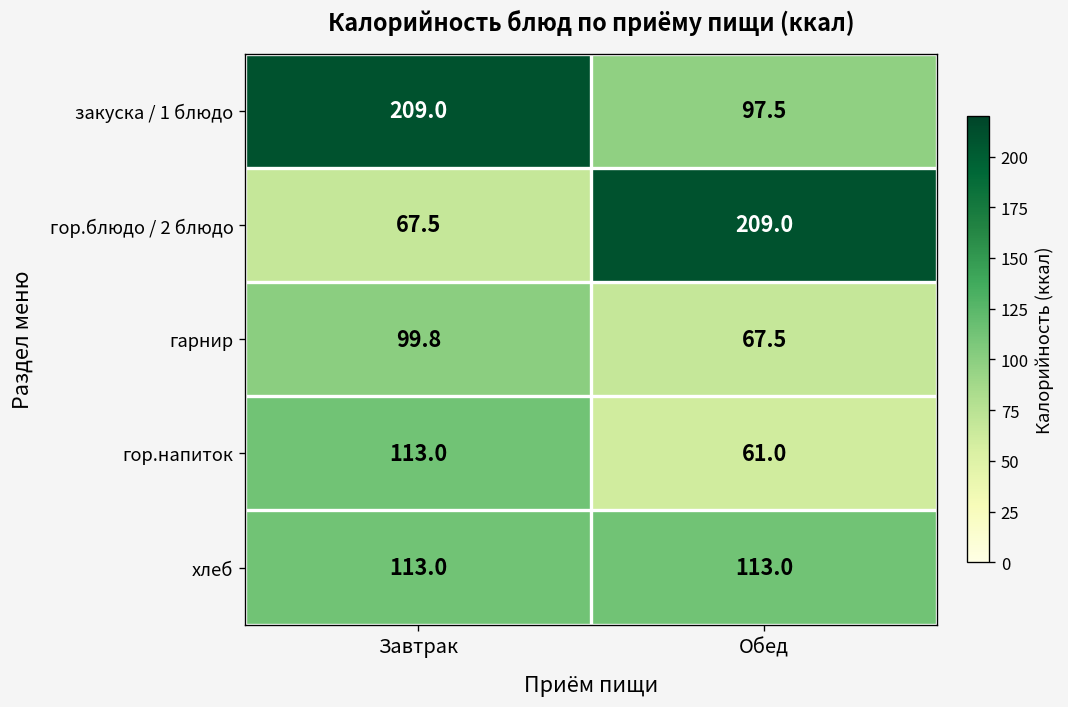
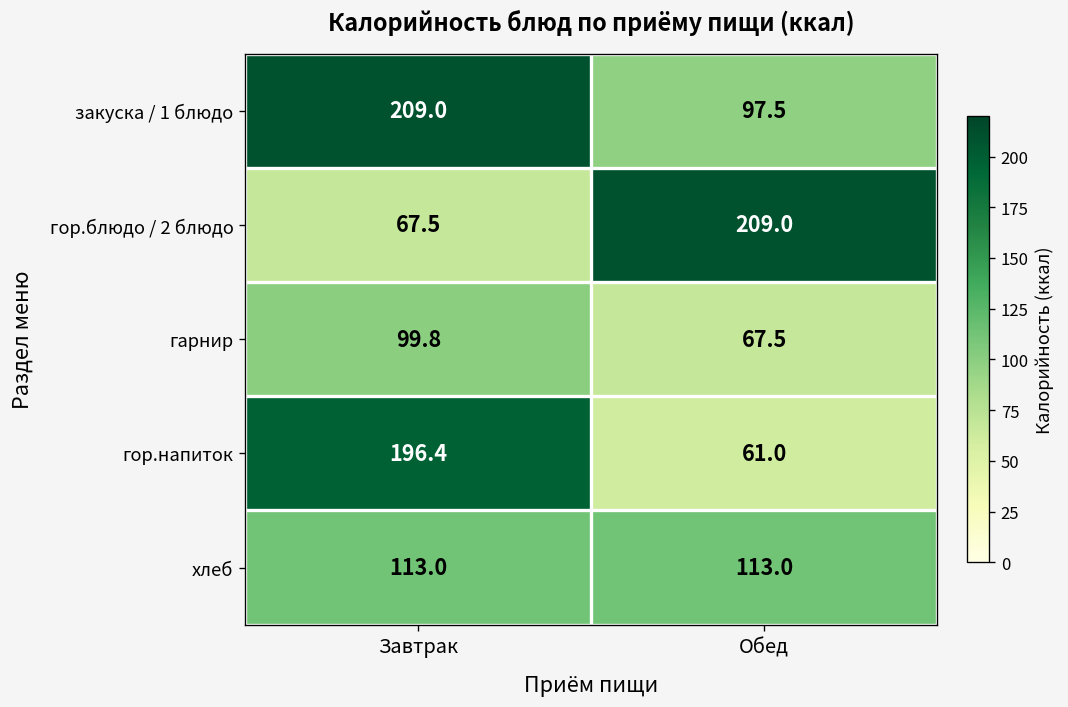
гор.напиток, Завтрак: 113.0 -> 196.4
